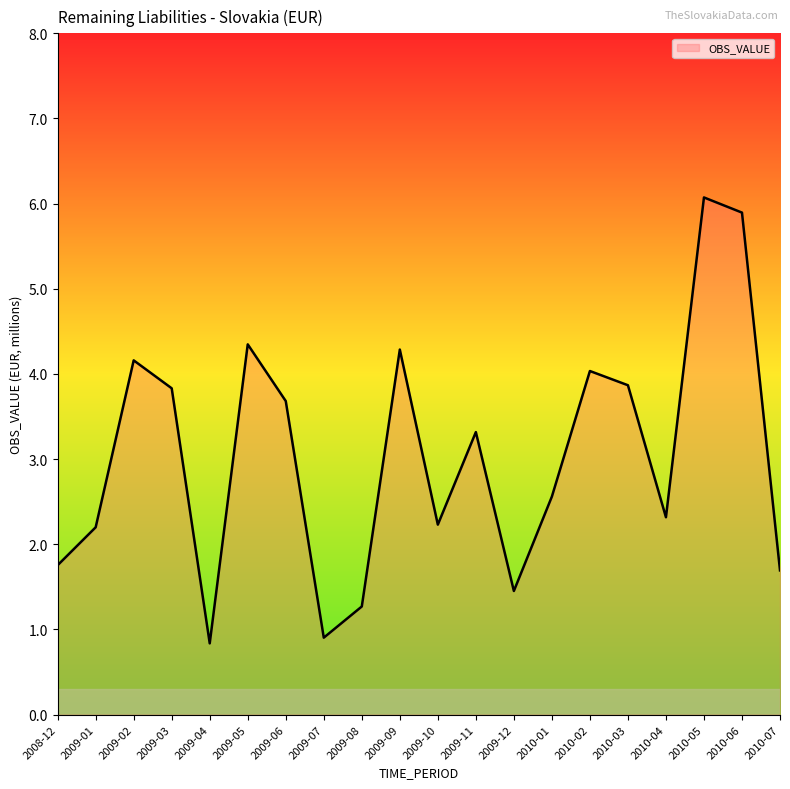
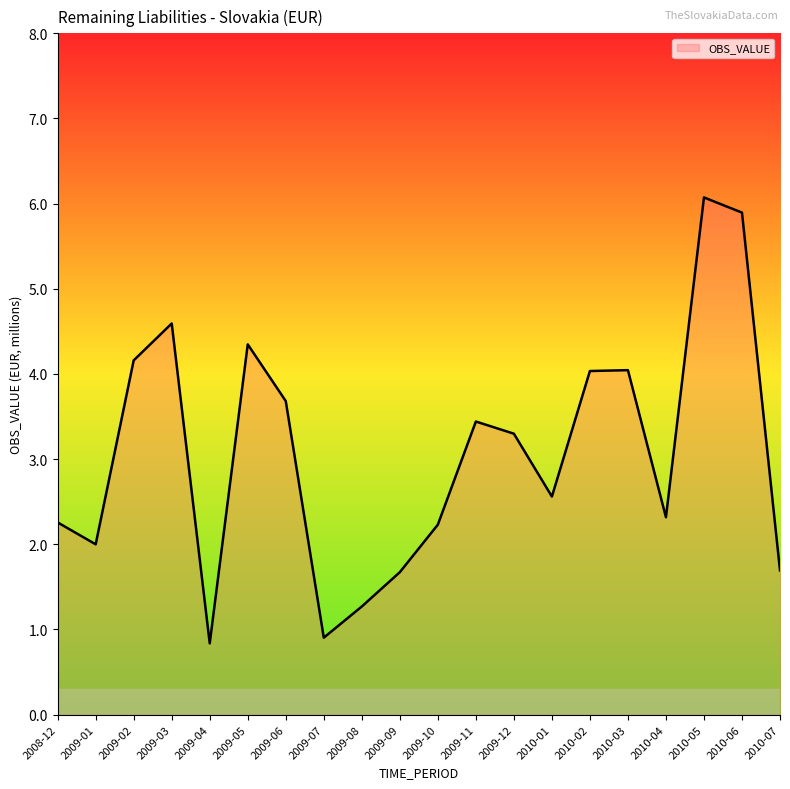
2008-12: 1.8 -> 2.3
2009-01: 2.2 -> 2.0
2009-03: 3.8 -> 4.6
2009-09: 4.3 -> 1.7
2009-11: 3.3 -> 3.4
2009-12: 1.5 -> 3.3
2010-03: 3.9 -> 4.0
